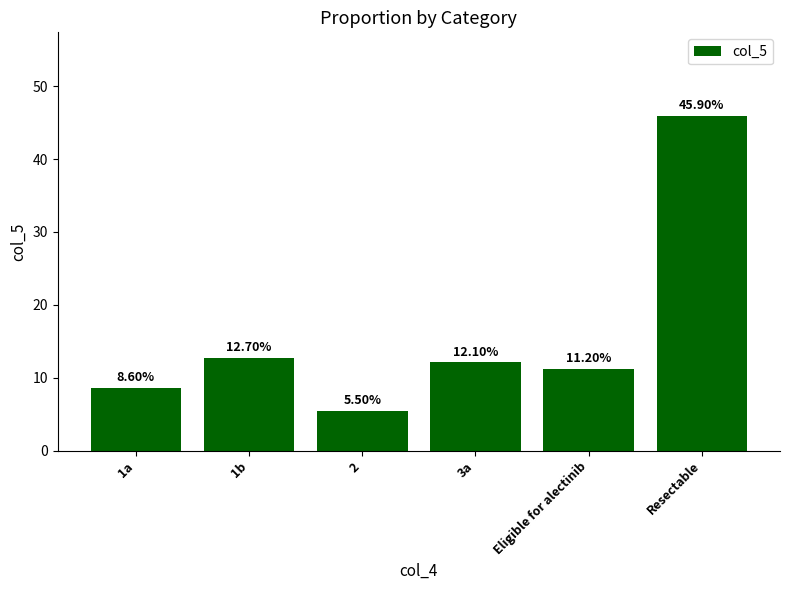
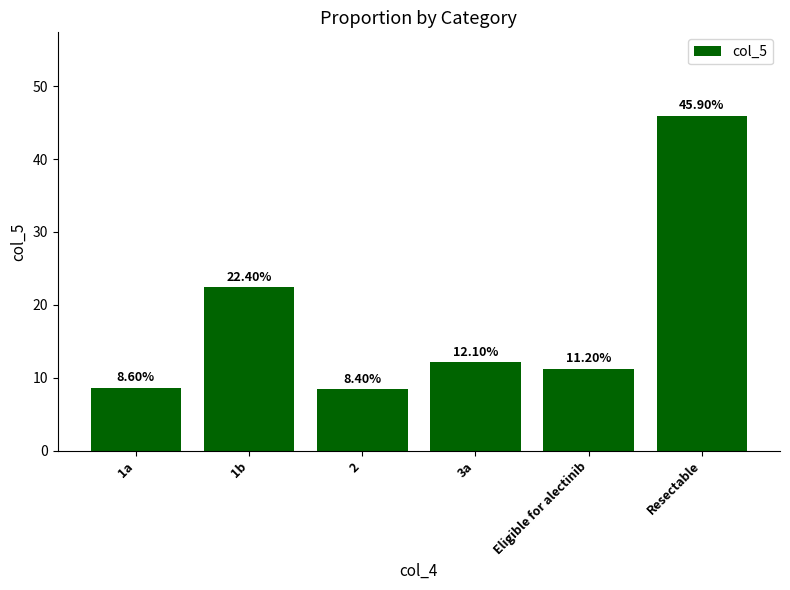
1b: 12.70% -> 22.40%
2: 5.50% -> 8.40%
